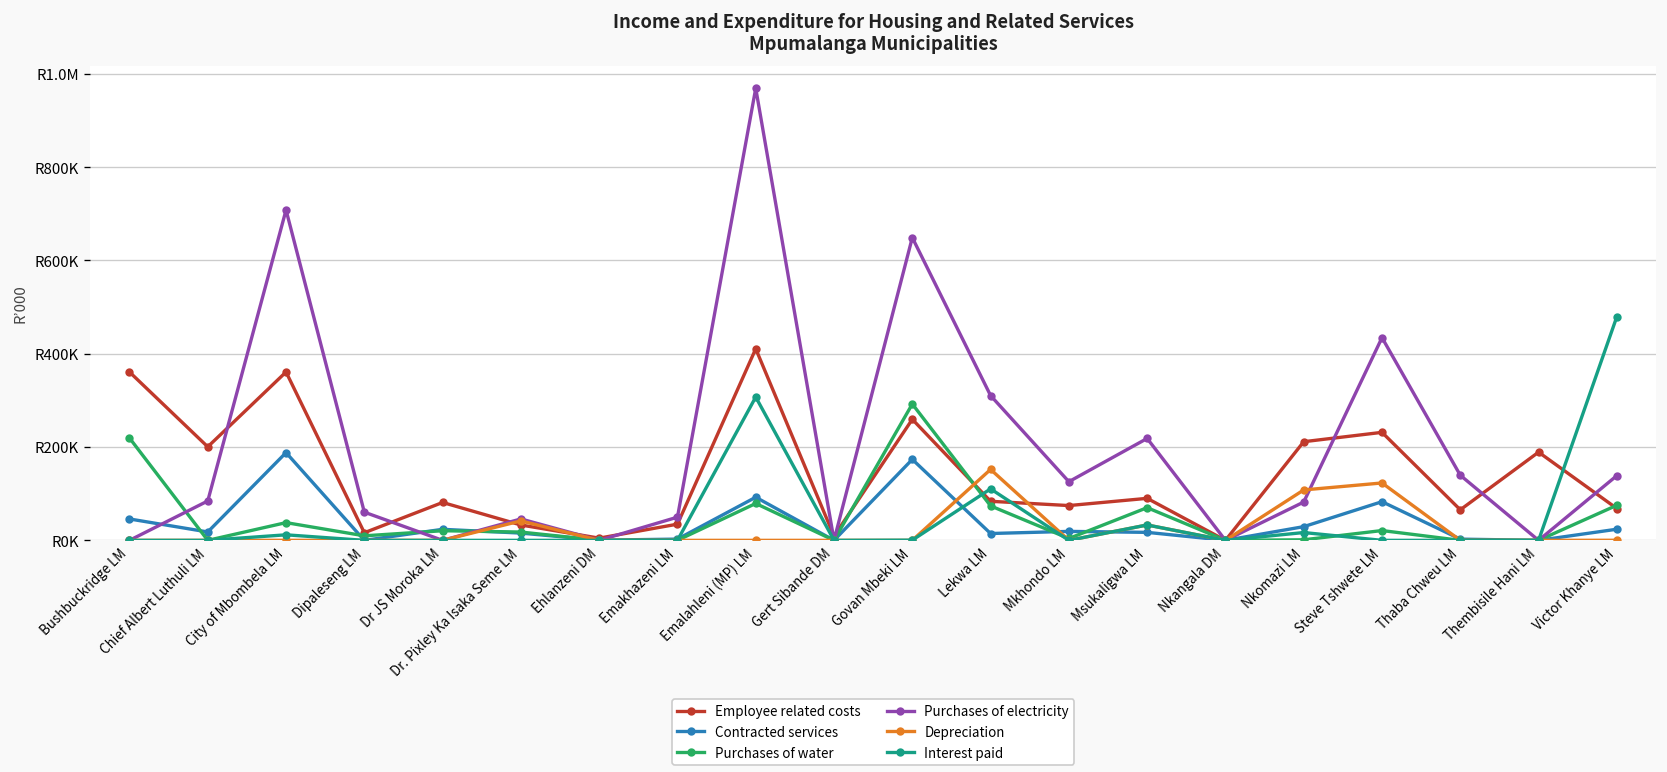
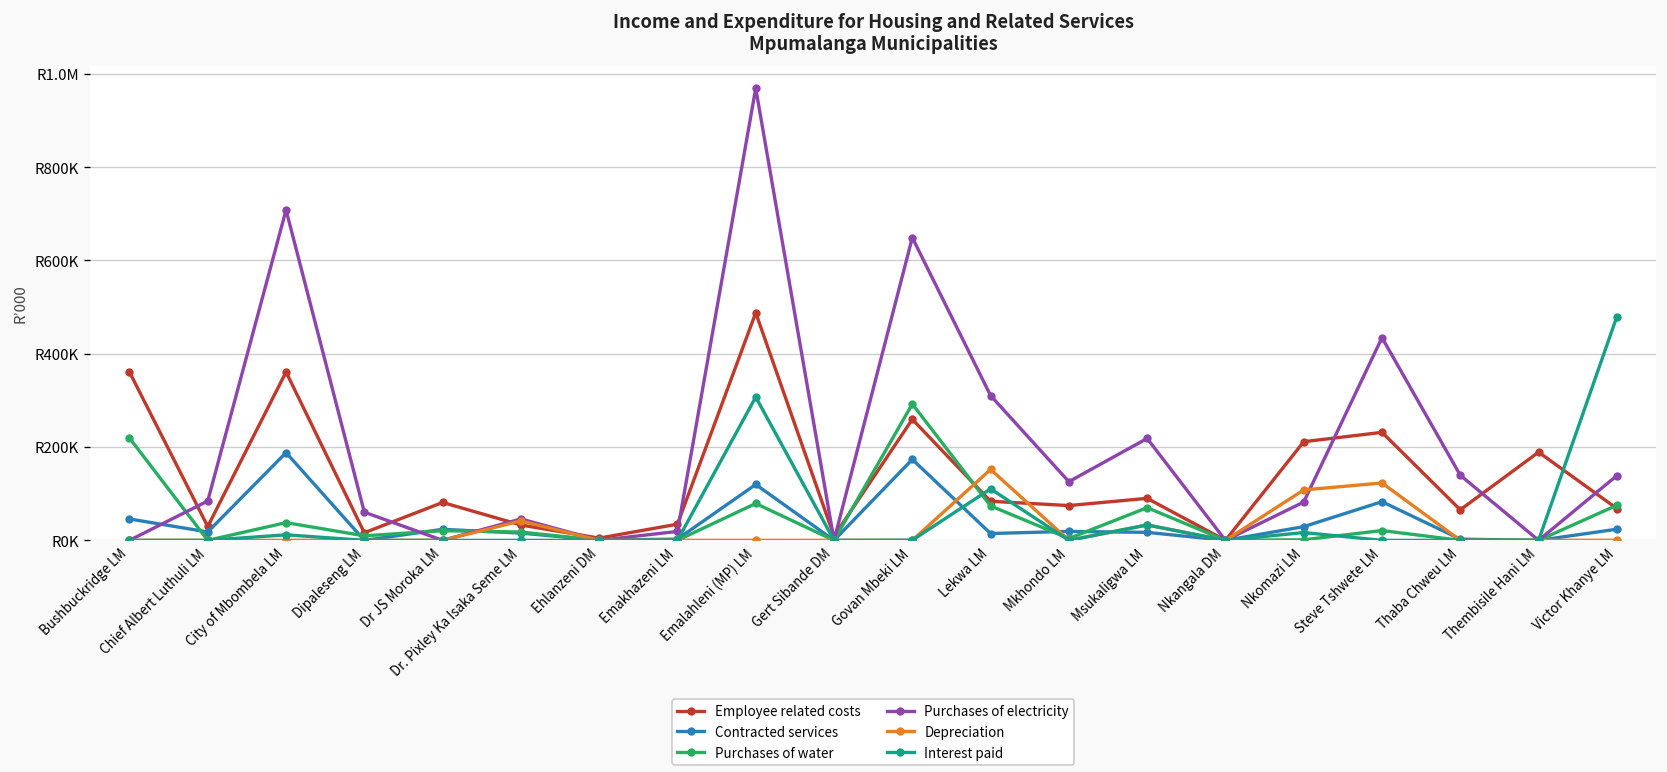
Employee related costs, Chief Albert Luthuli LM: R200000 -> R30000
Purchases of electricity, Emakhazeni LM: R50000 -> R20000
Employee related costs, Emalahleni (MP) LM: R410000 -> R490000
Contracted services, Emalahleni (MP) LM: R90000 -> R120000
